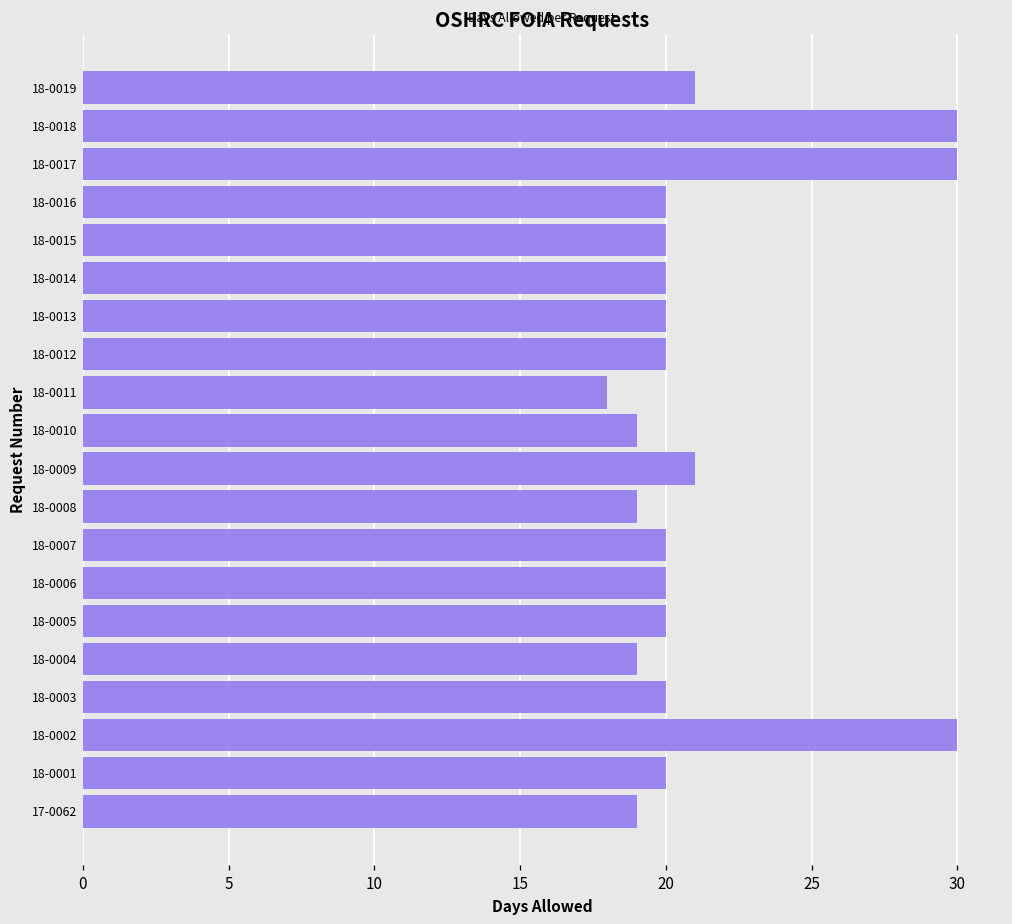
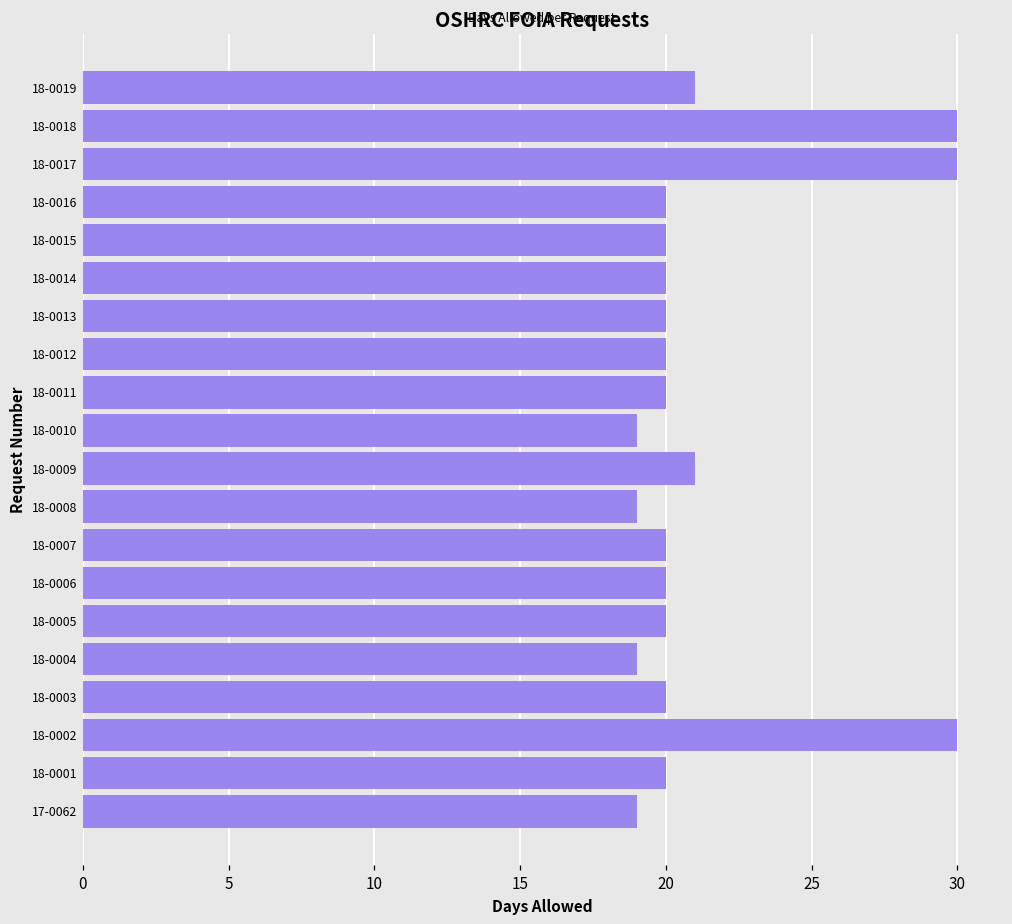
18-0011: 18 -> 20
